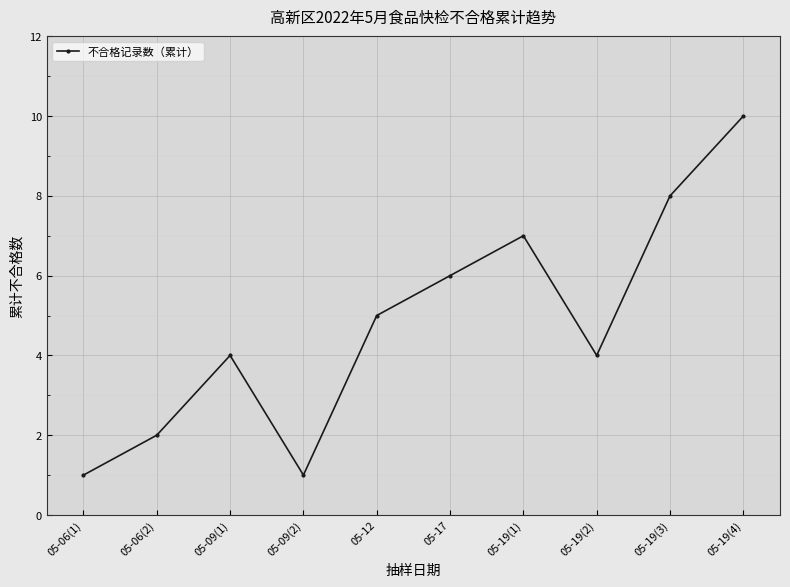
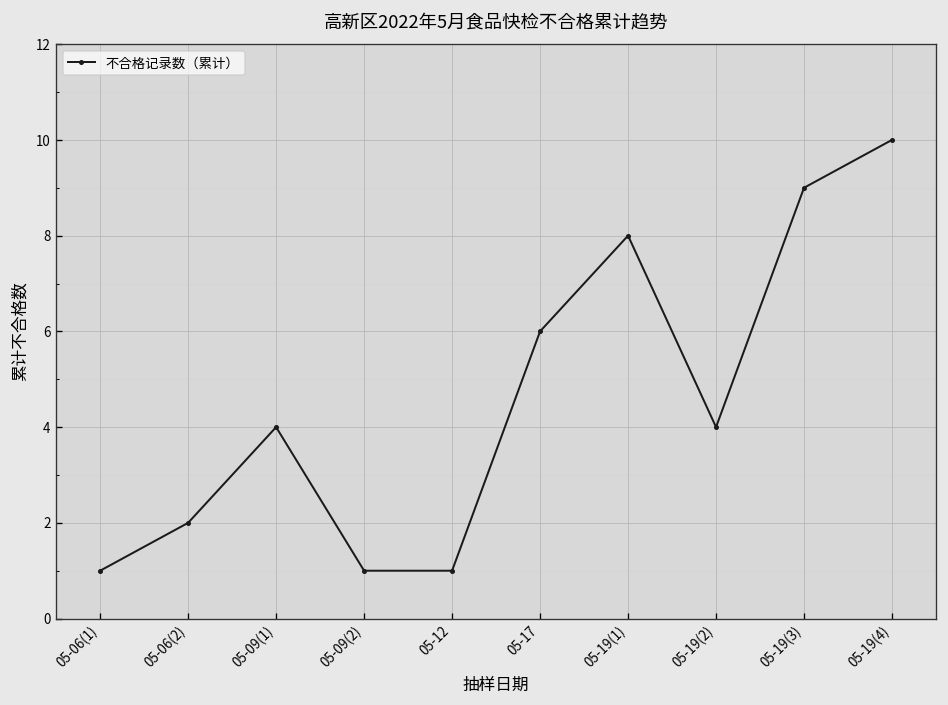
05-12: 5 -> 1
05-19(1): 7 -> 8
05-19(3): 8 -> 9
